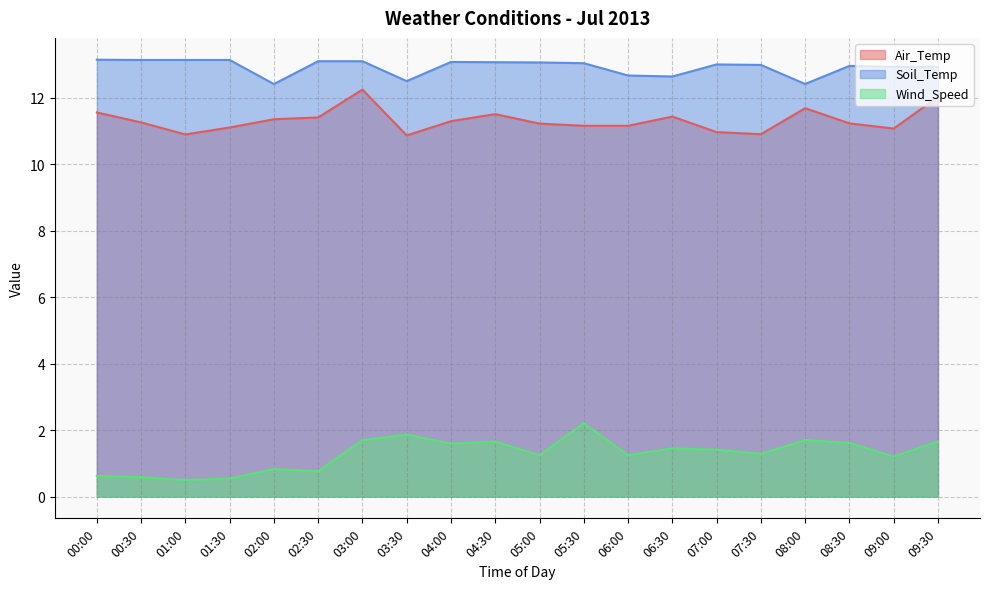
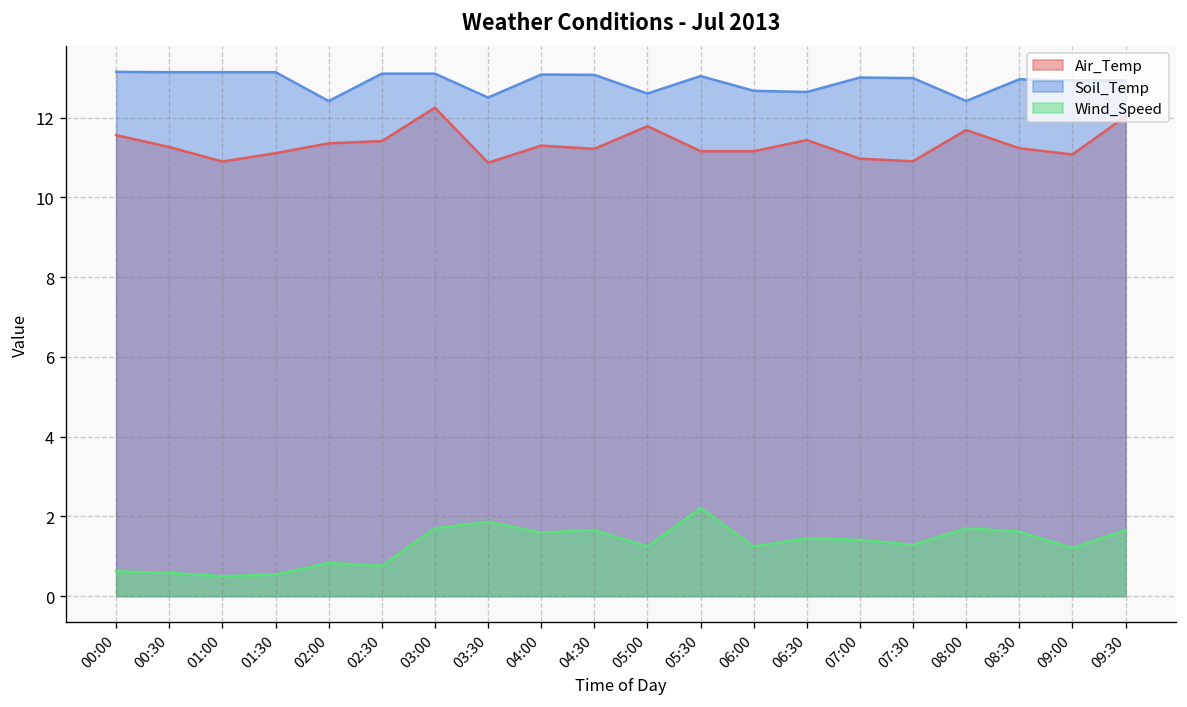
Air_Temp, 04:30: 11.5 -> 11.2
Air_Temp, 05:00: 11.2 -> 11.8
Soil_Temp, 05:00: 13.1 -> 12.6
